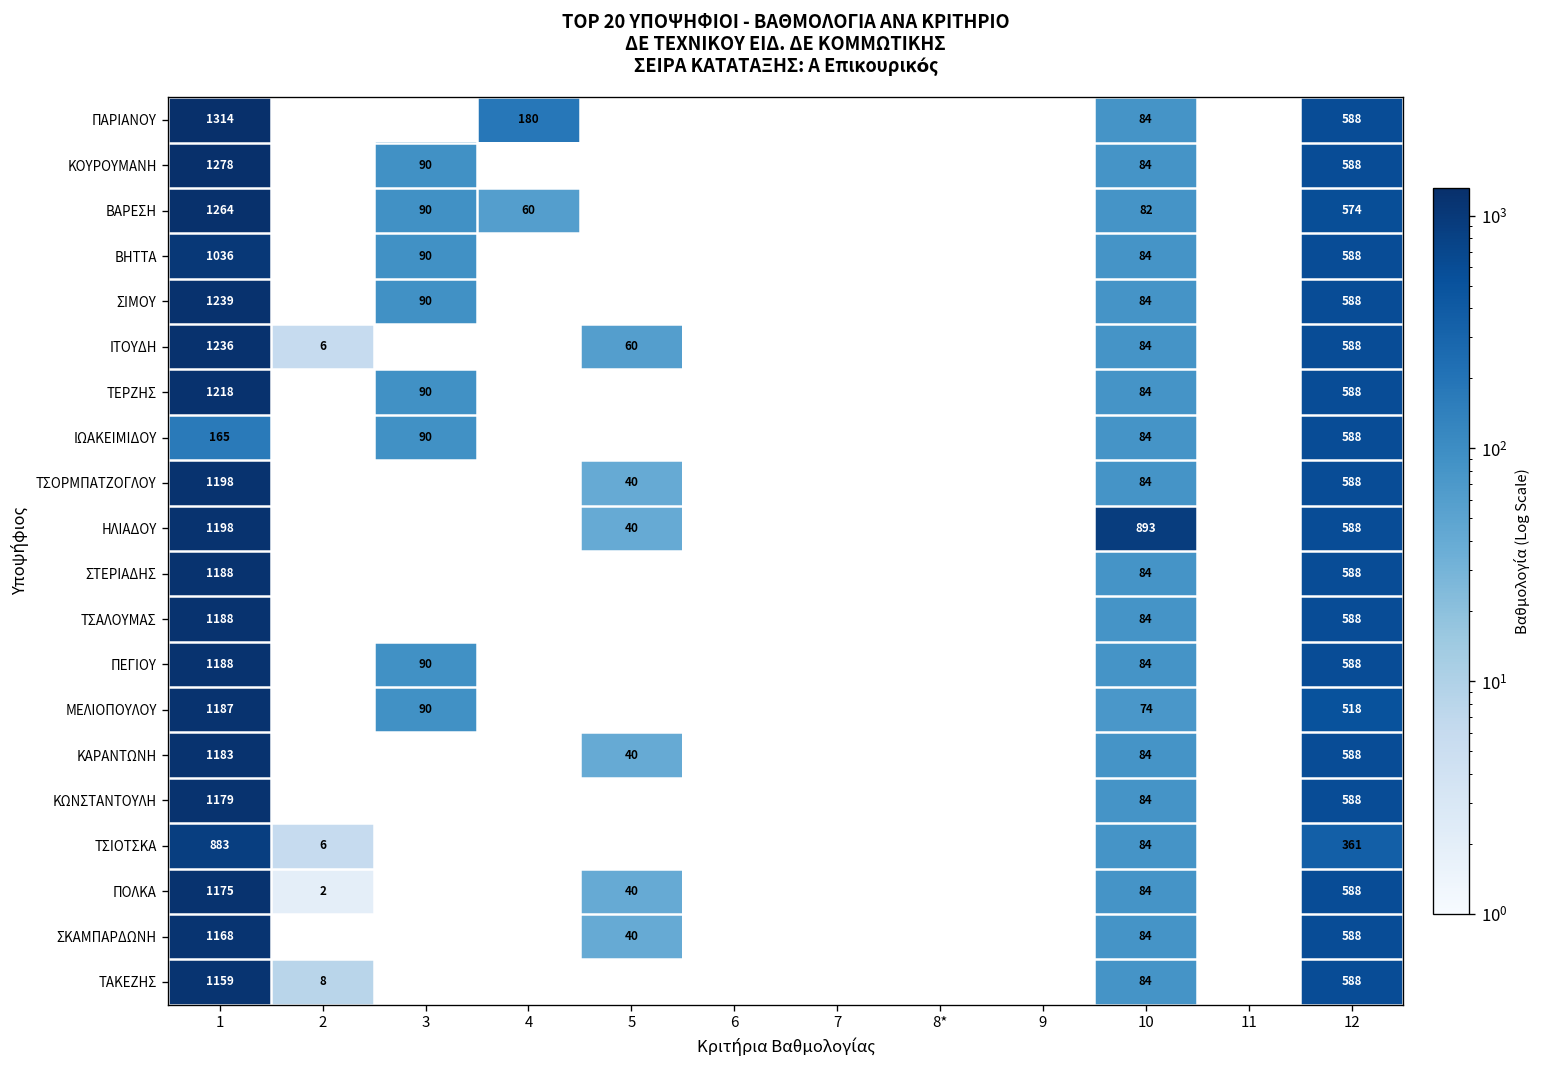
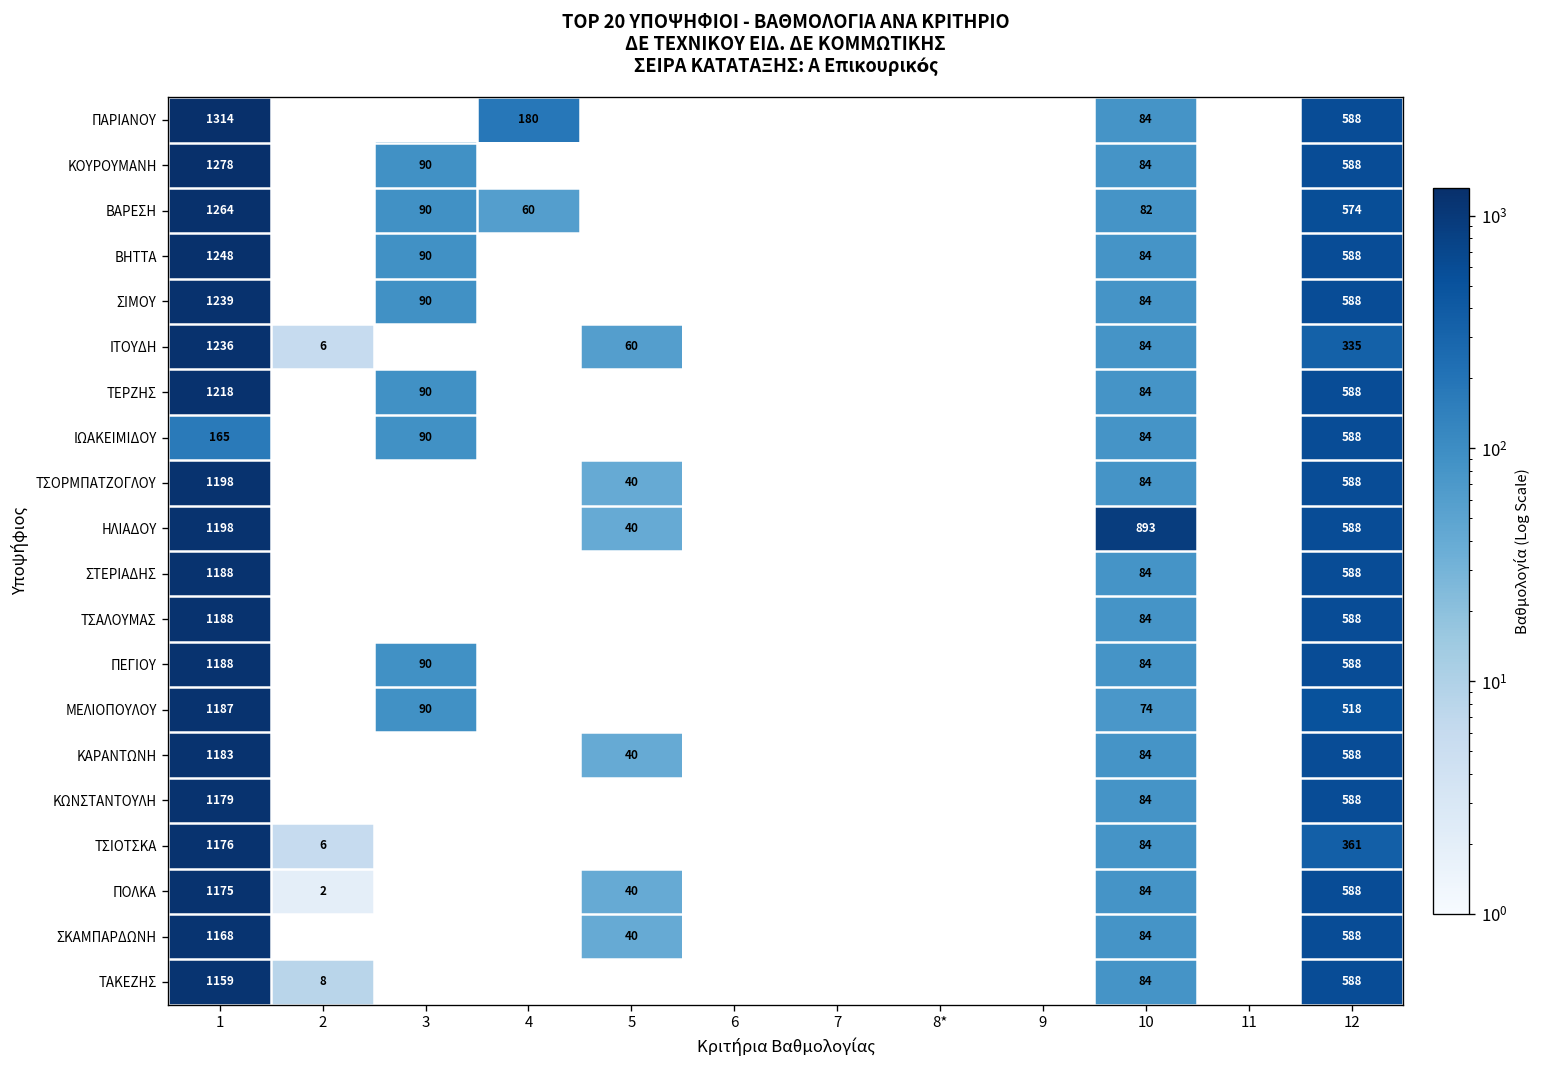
ΒΗΤΤΑ, 1: 1036 -> 1248
ΙΤΟΥΔΗ, 12: 588 -> 335
ΤΣΙΟΤΣΚΑ, 1: 883 -> 1176
